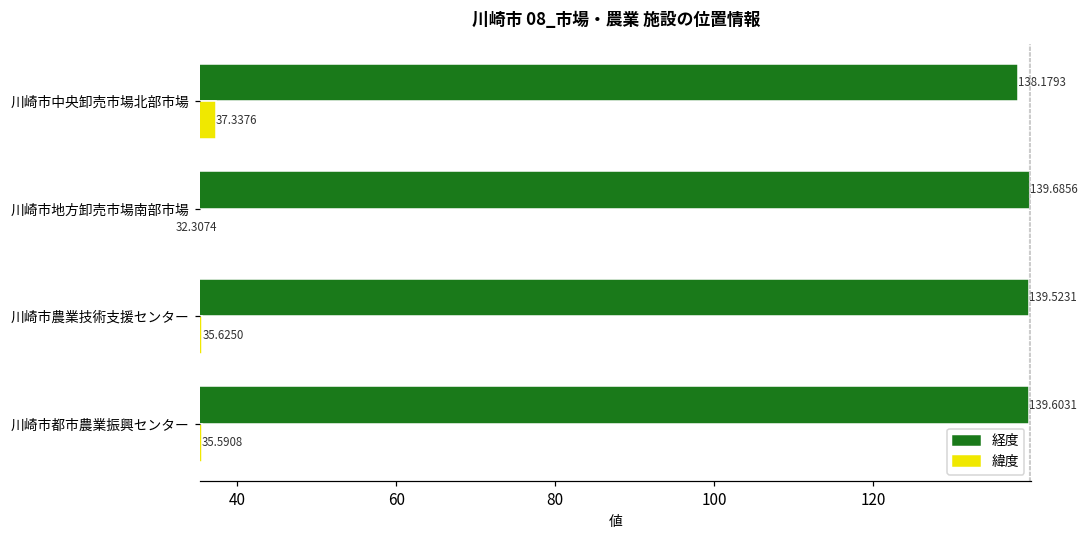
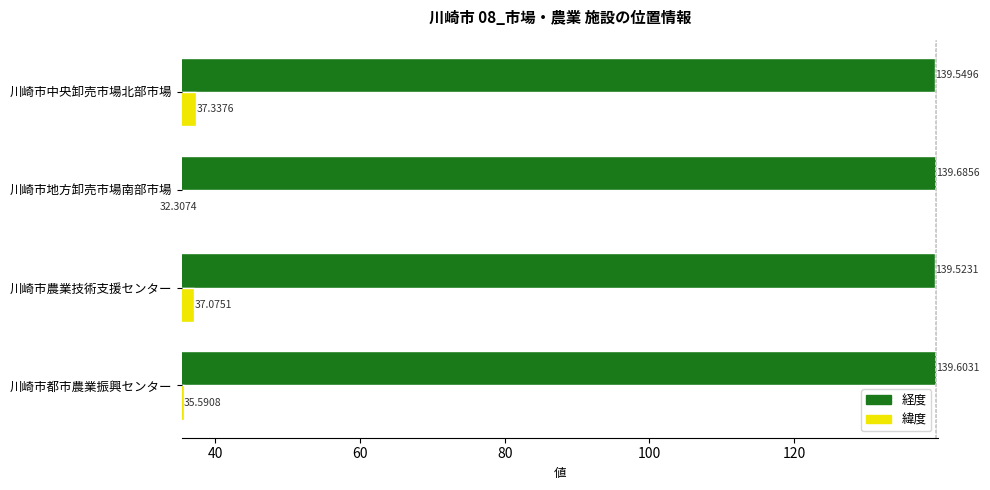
経度, 川崎市中央卸売市場北部市場: 138.1793 -> 139.5496
緯度, 川崎市農業技術支援センター: 35.6250 -> 37.0751
